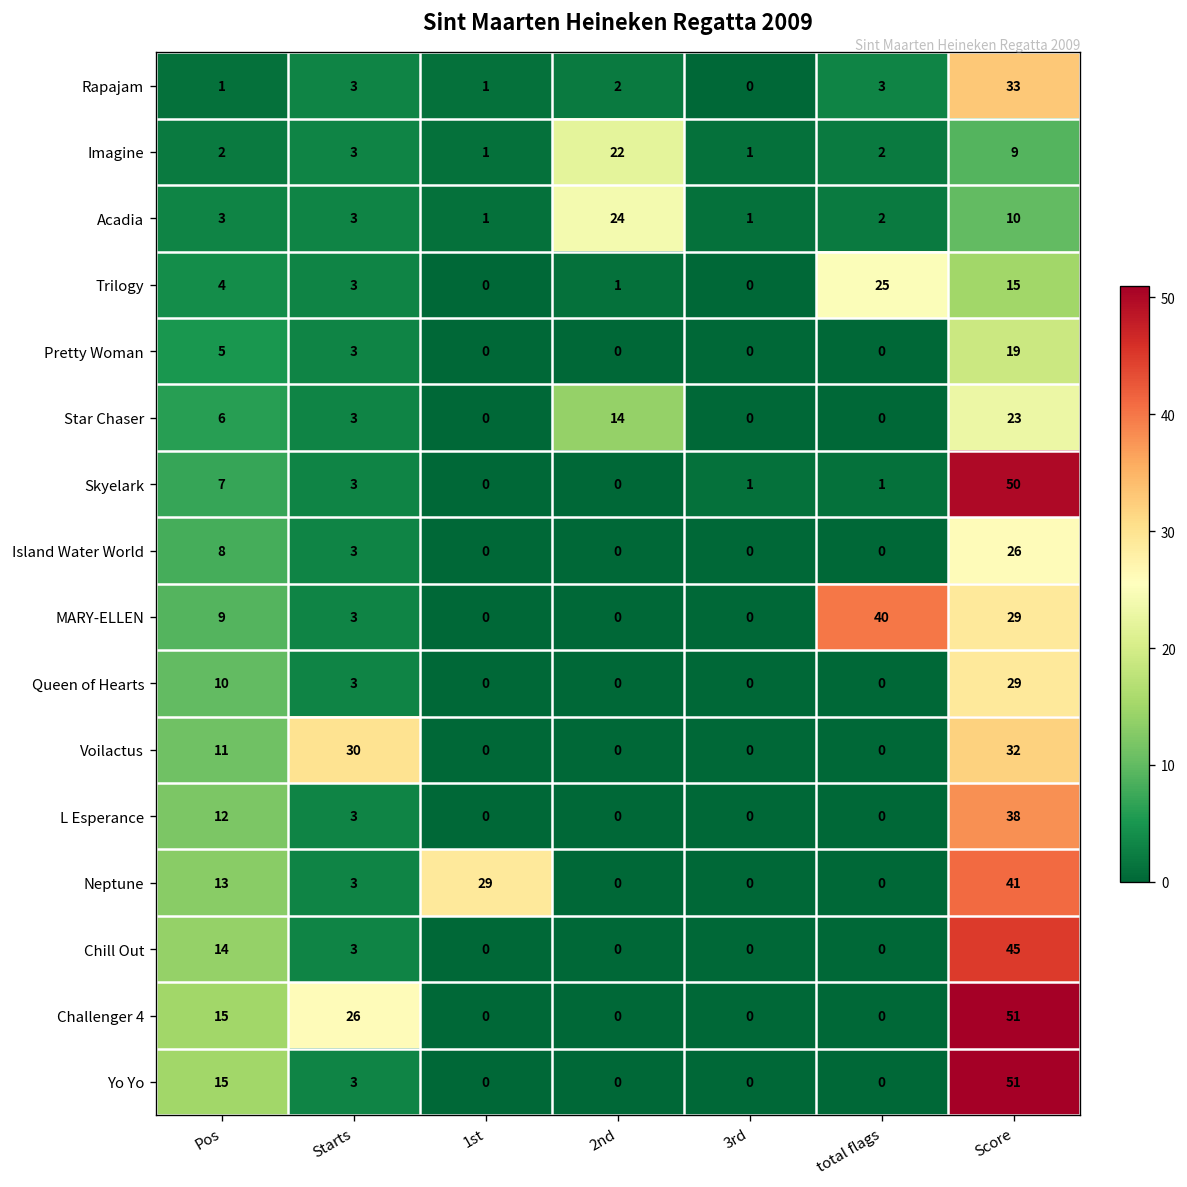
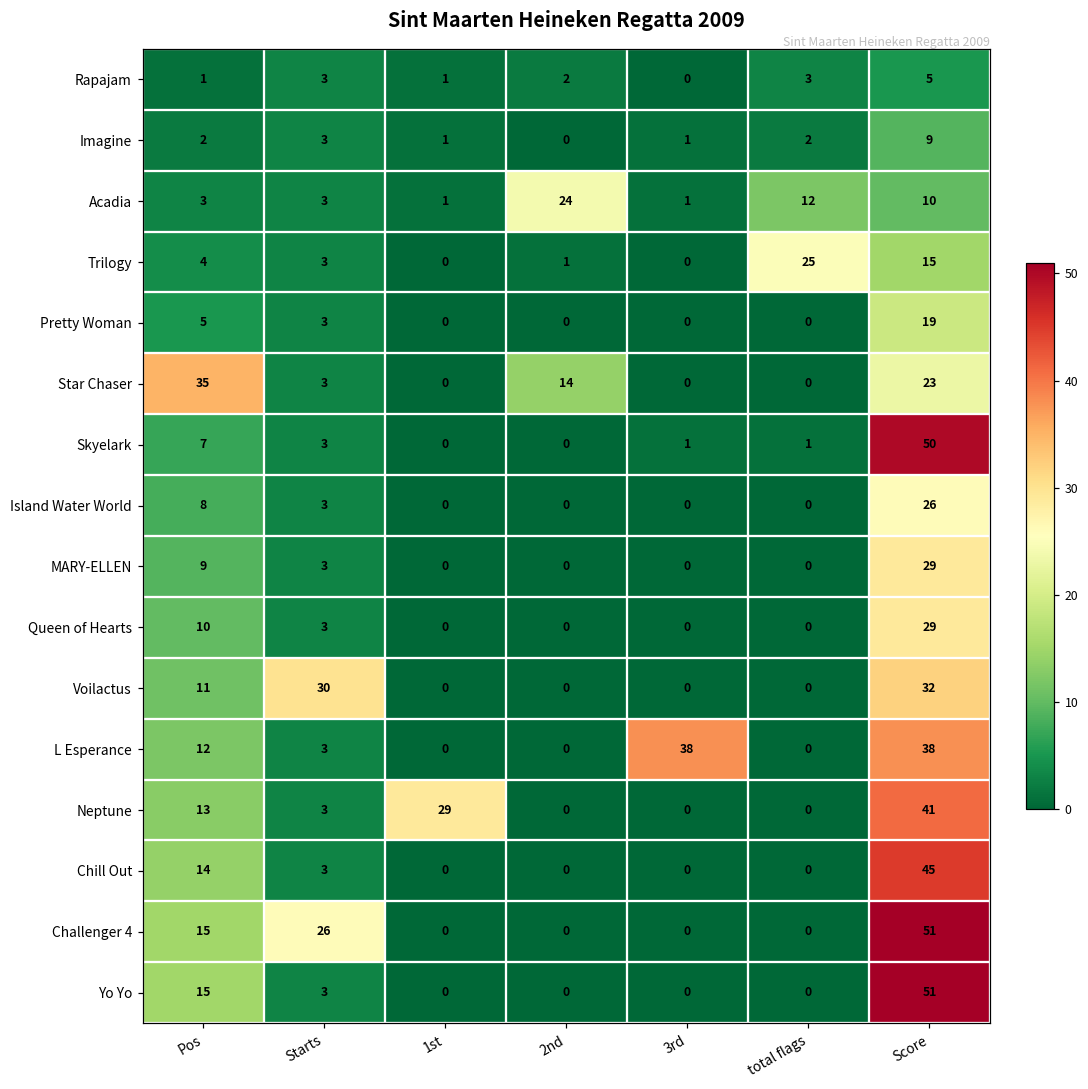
Rapajam, Score: 33 -> 5
Imagine, 2nd: 22 -> 0
Acadia, total flags: 2 -> 12
Star Chaser, Pos: 6 -> 35
MARY-ELLEN, total flags: 40 -> 0
L Esperance, 3rd: 0 -> 38
